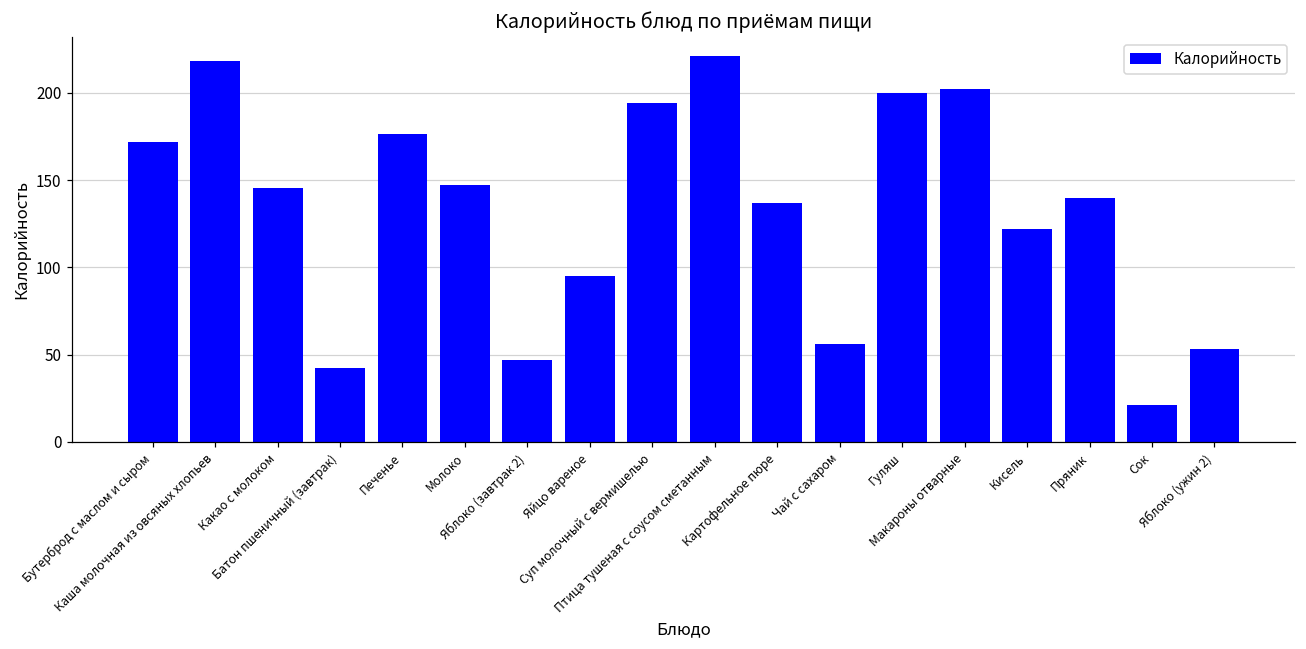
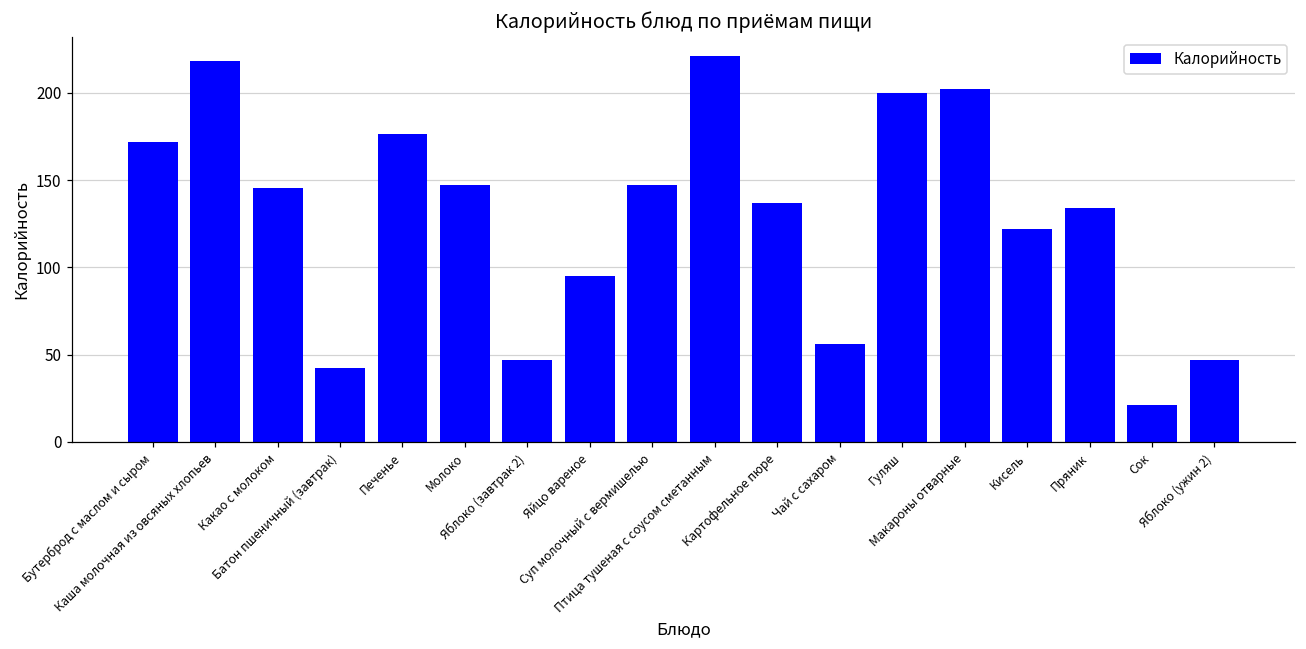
Суп молочный с вермишелью: 194 -> 147
Пряник: 140 -> 134
Яблоко (ужин 2): 53 -> 47
